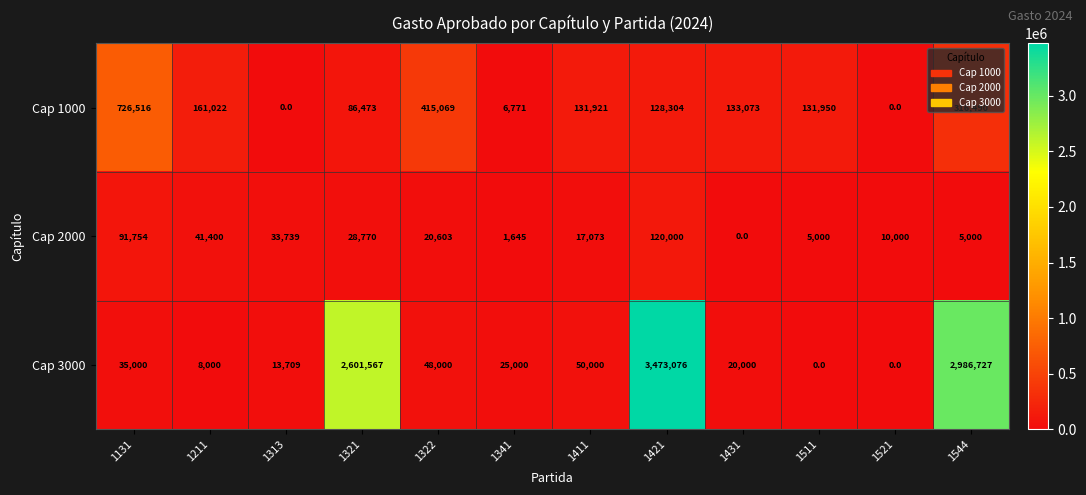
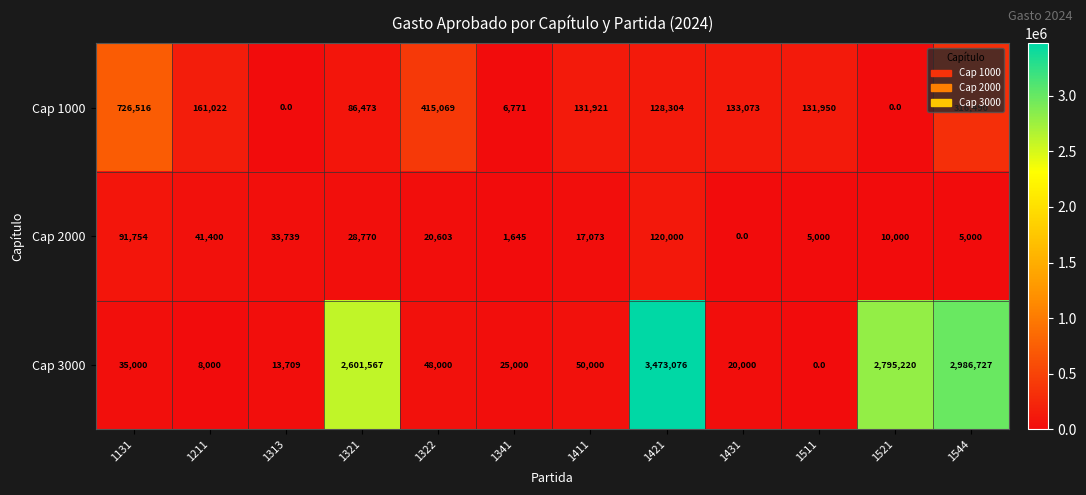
Cap 3000, 1521: 0.0 -> 2,795,220
